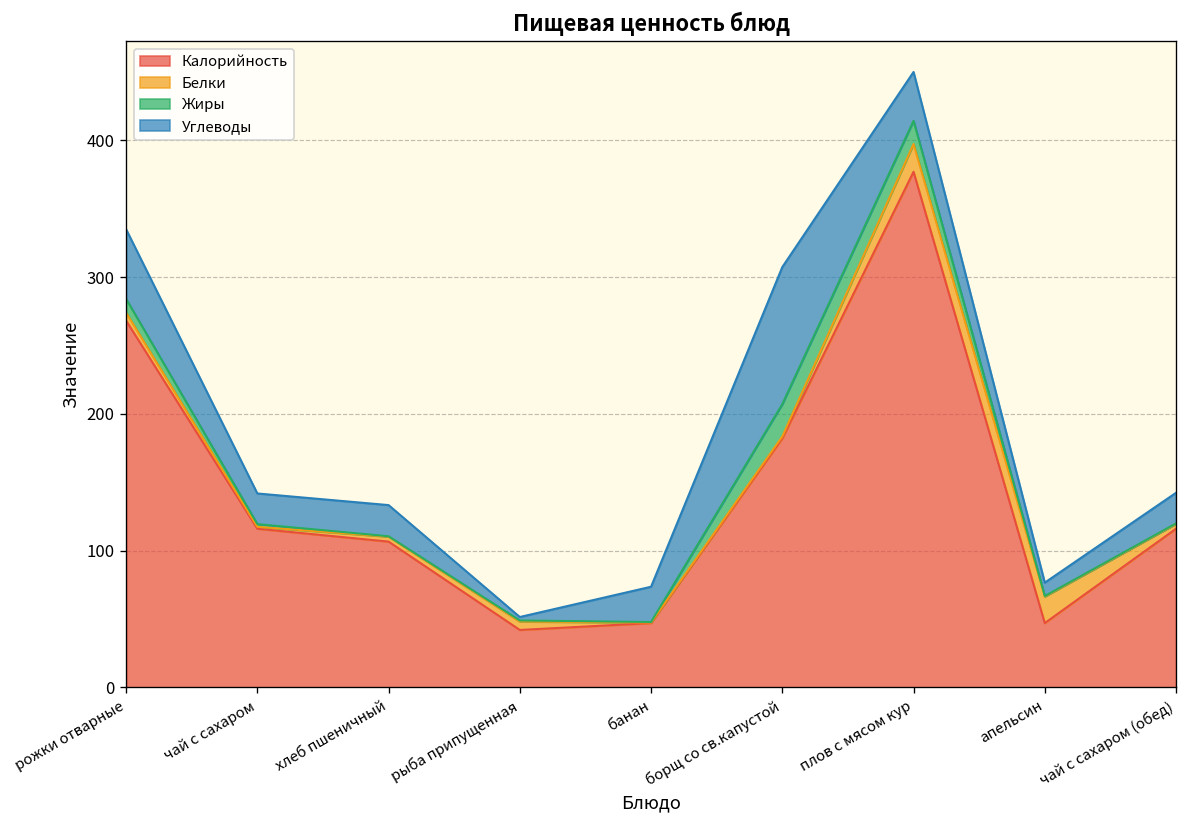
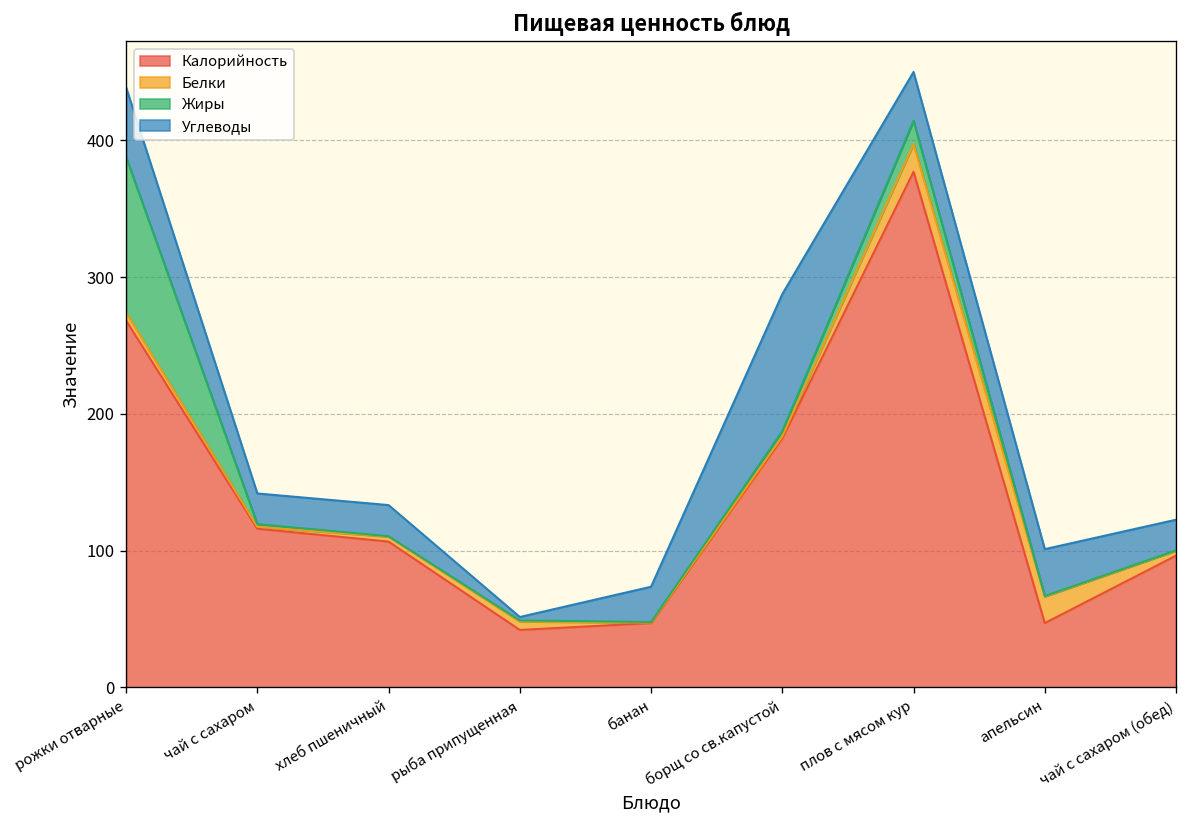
Жиры, рожки отварные: 10 -> 114
Жиры, борщ со св.капустой: 24 -> 4
Углеводы, апельсин: 10 -> 34
Калорийность, чай с сахаром (обед): 116 -> 96
